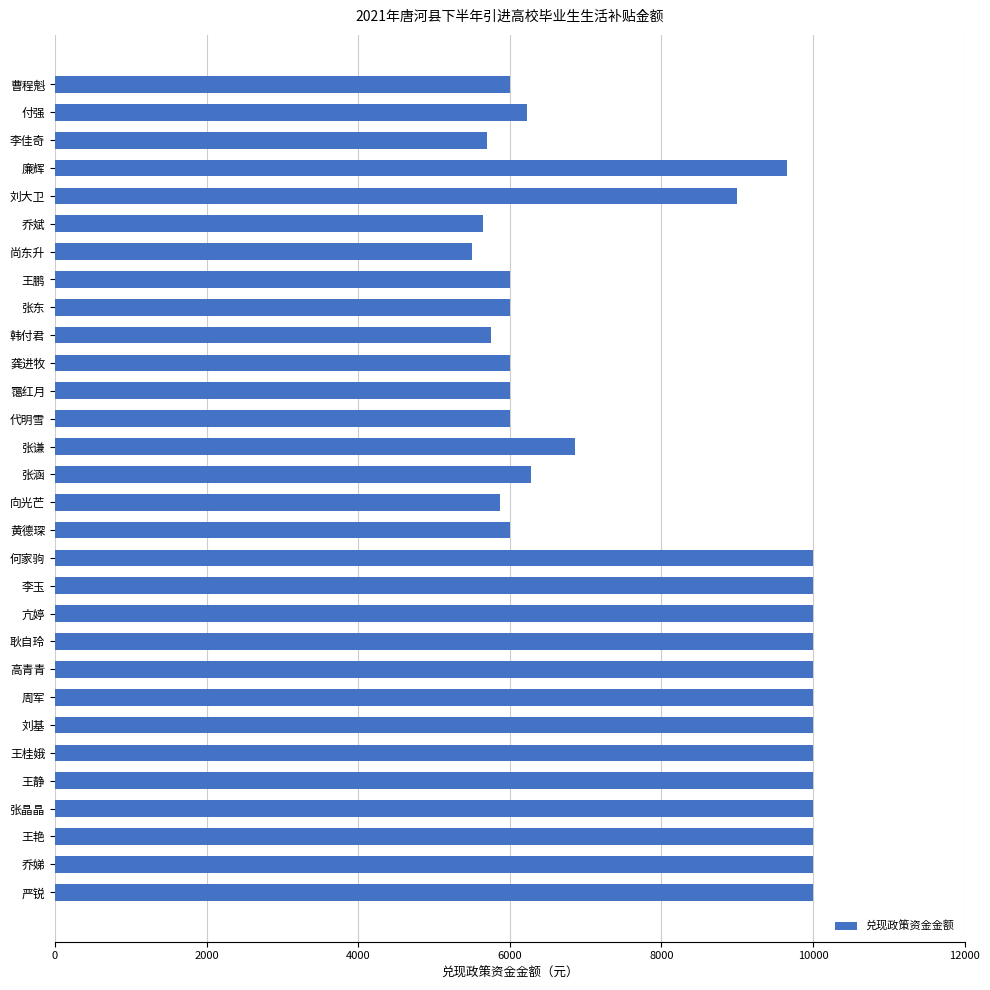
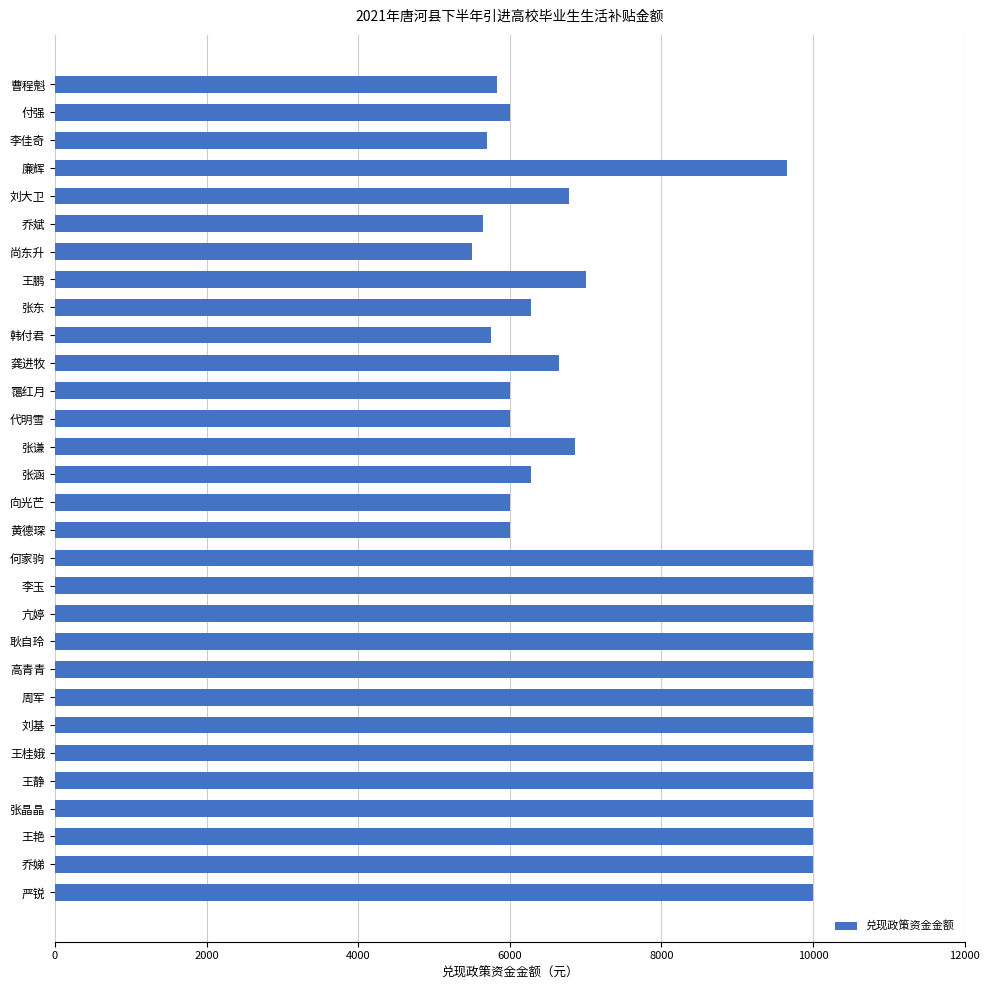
曹程魁: 6000 -> 5800
付强: 6200 -> 6000
刘大卫: 9000 -> 6800
王鹏: 6000 -> 7000
张东: 6000 -> 6300
龚进牧: 6000 -> 6700
向光芒: 5900 -> 6000
